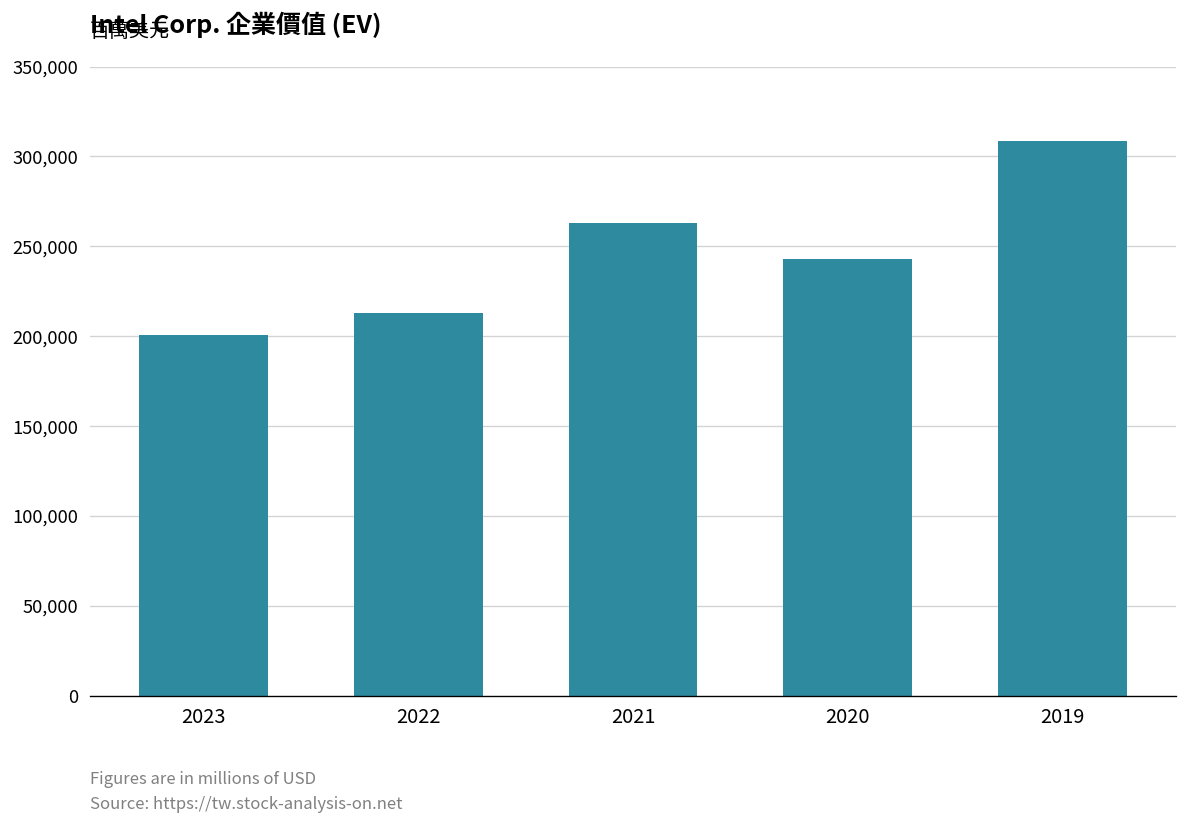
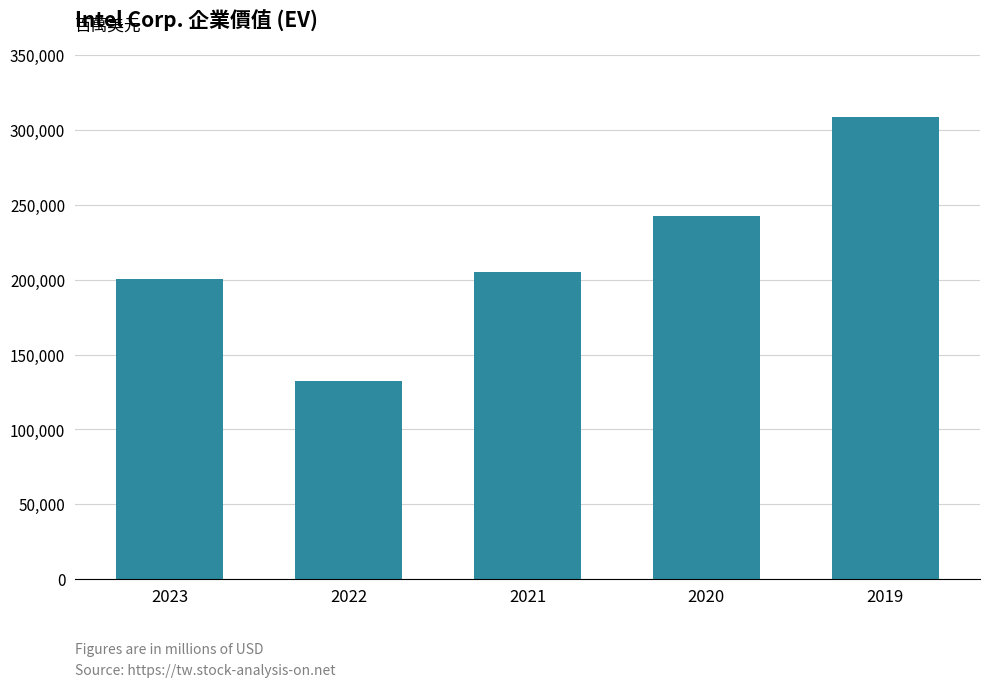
2022: 213,000 -> 132,000
2021: 263,000 -> 205,000
